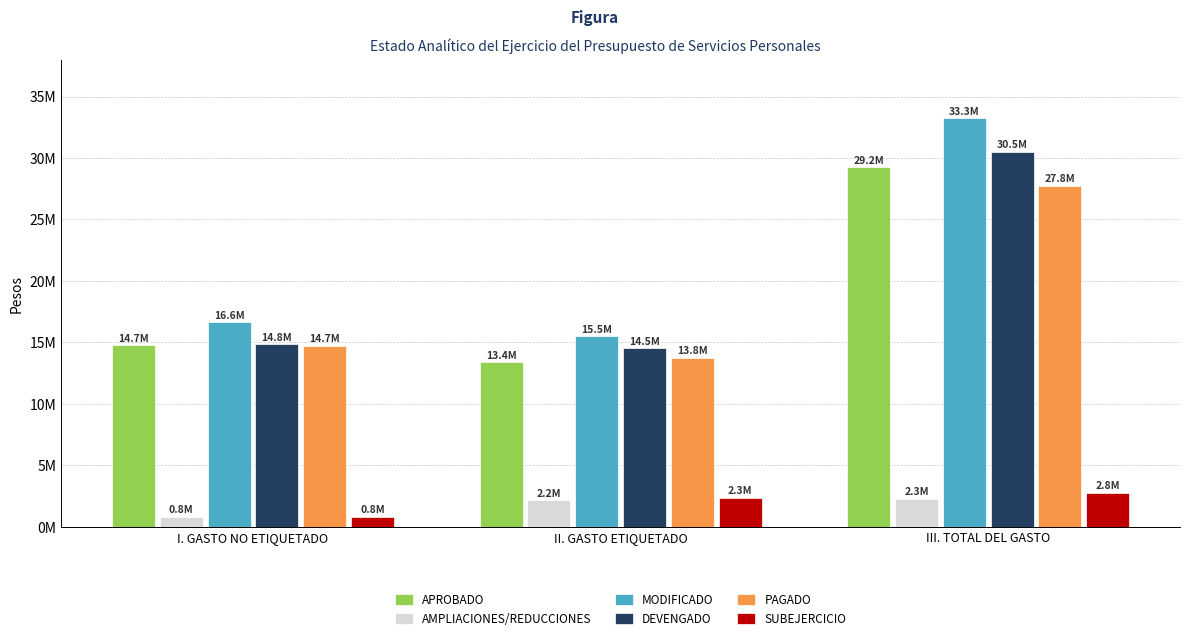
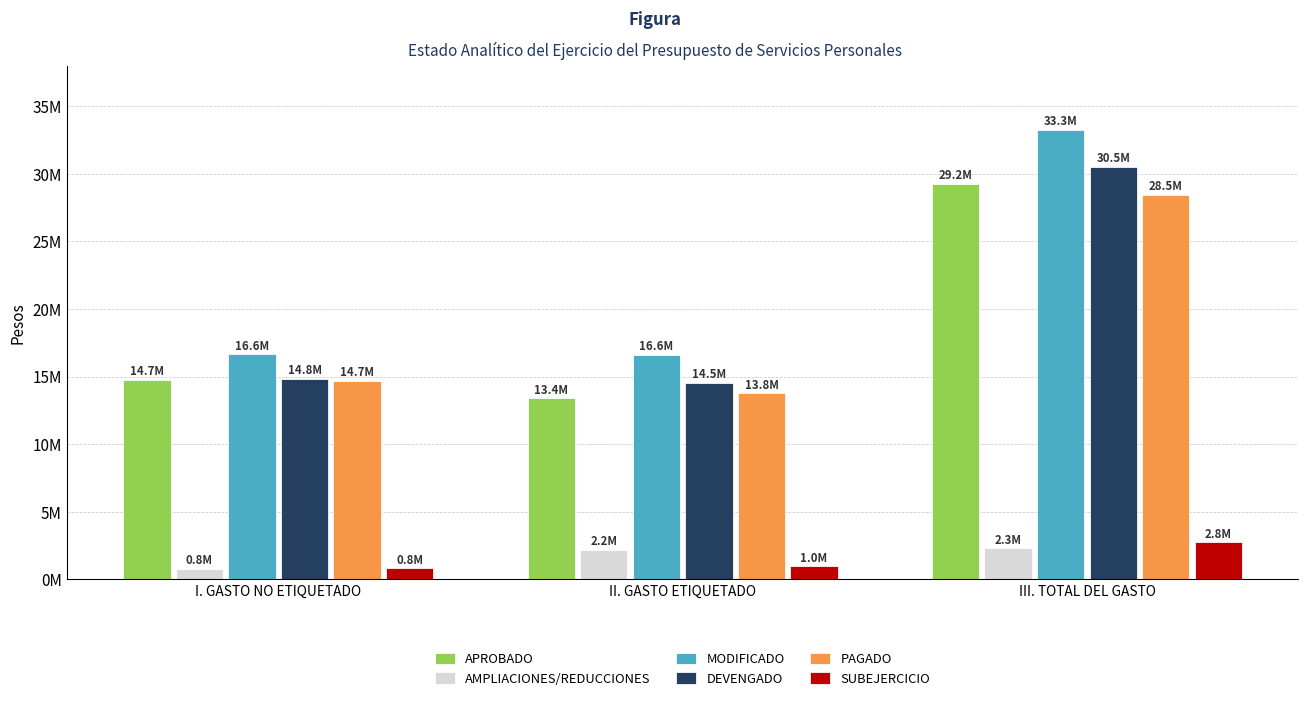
MODIFICADO, II. GASTO ETIQUETADO: 15.5M -> 16.6M
SUBEJERCICIO, II. GASTO ETIQUETADO: 2.3M -> 1.0M
PAGADO, III. TOTAL DEL GASTO: 27.8M -> 28.5M
